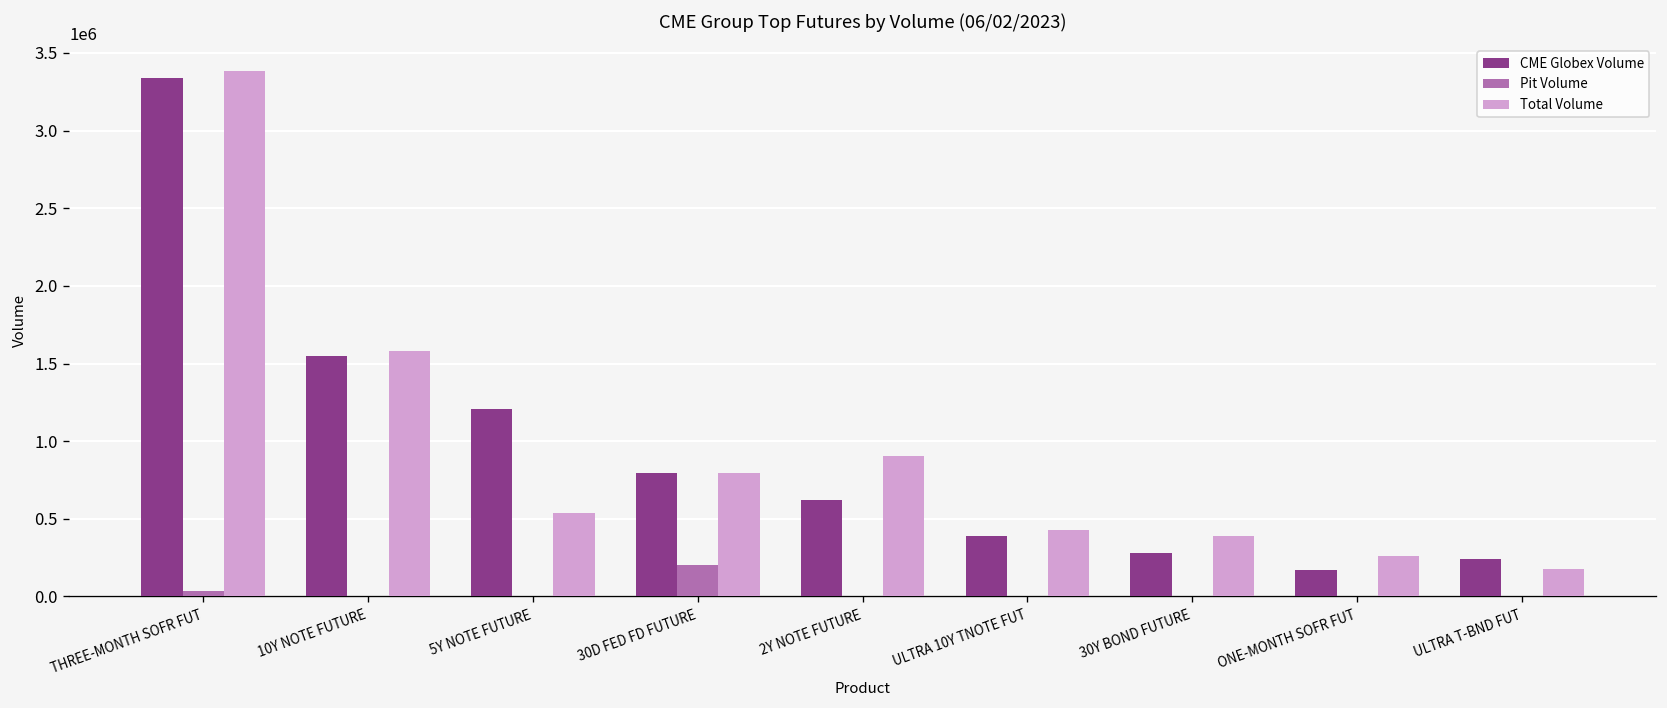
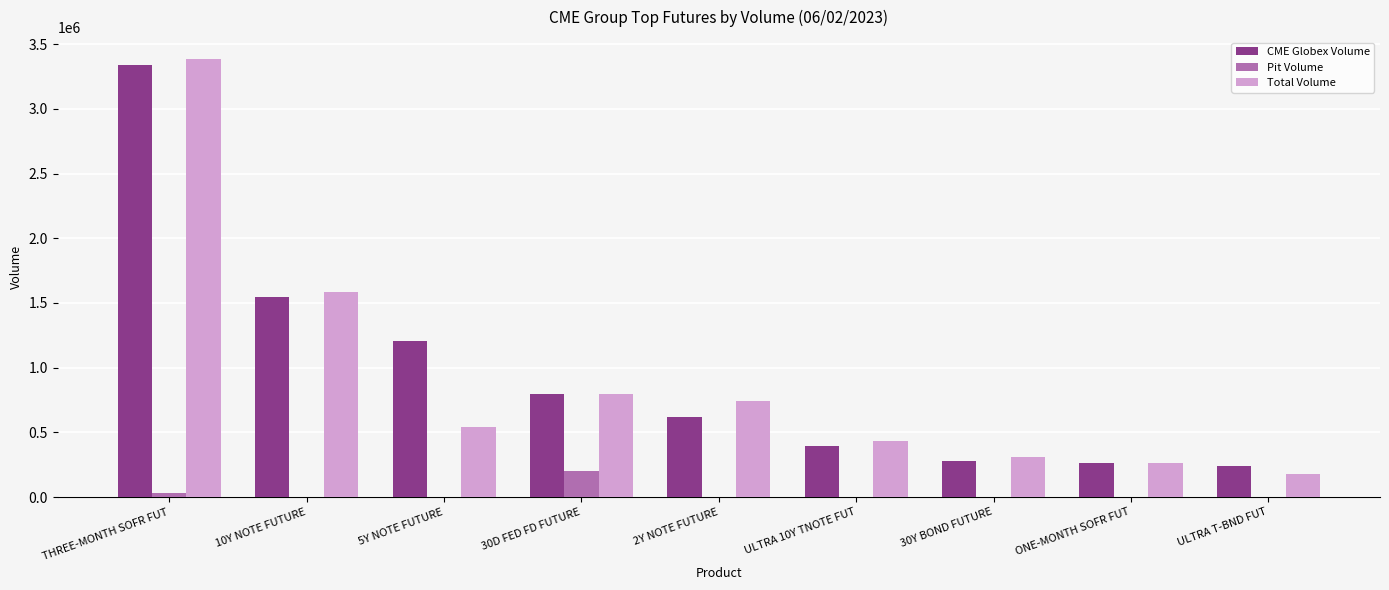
Total Volume, 2Y NOTE FUTURE: 900000 -> 740000
Total Volume, 30Y BOND FUTURE: 390000 -> 310000
CME Globex Volume, ONE-MONTH SOFR FUT: 170000 -> 260000
